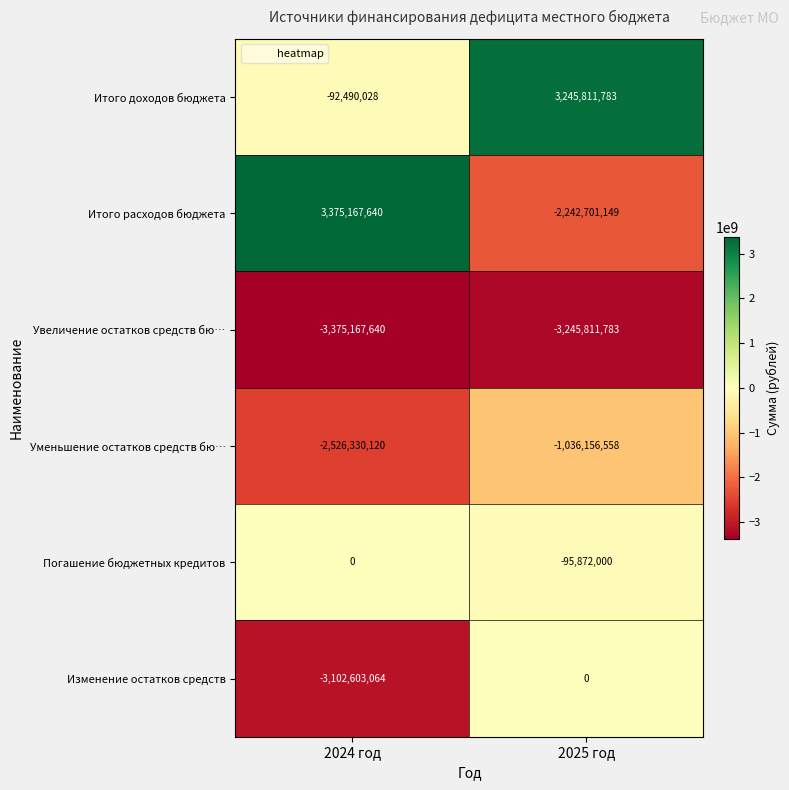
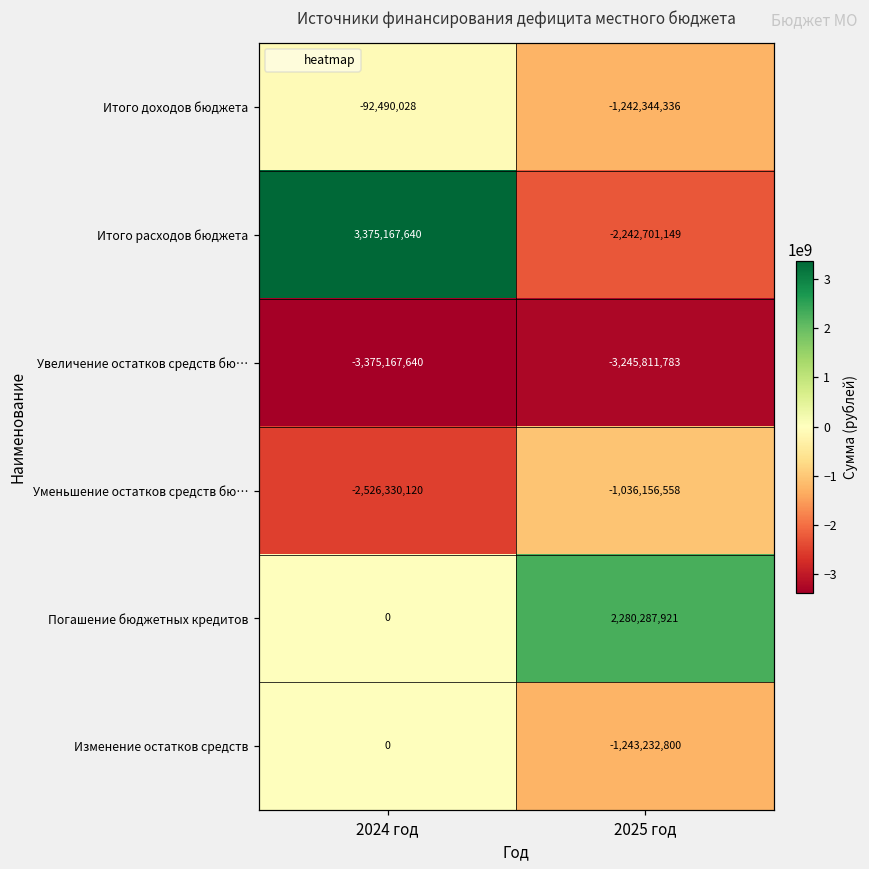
Итого доходов бюджета, 2025 год: 3,245,811,783 -> -1,242,344,336
Погашение бюджетных кредитов, 2025 год: -95,872,000 -> 2,280,287,921
Изменение остатков средств, 2024 год: -3,102,603,064 -> 0
Изменение остатков средств, 2025 год: 0 -> -1,243,232,800
